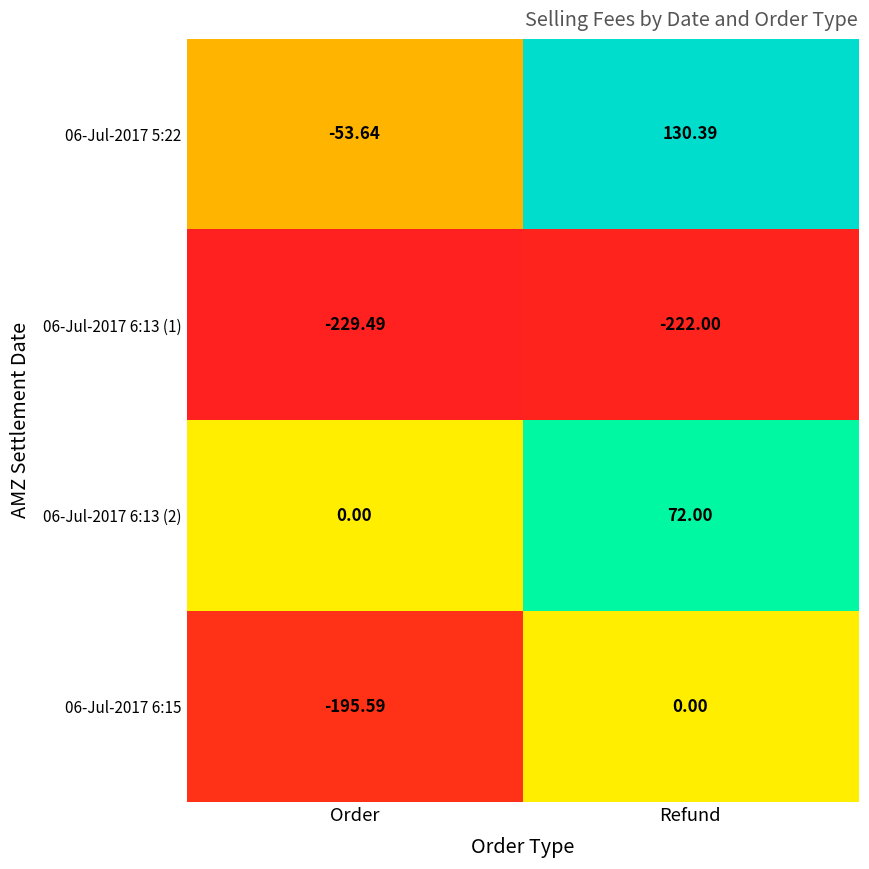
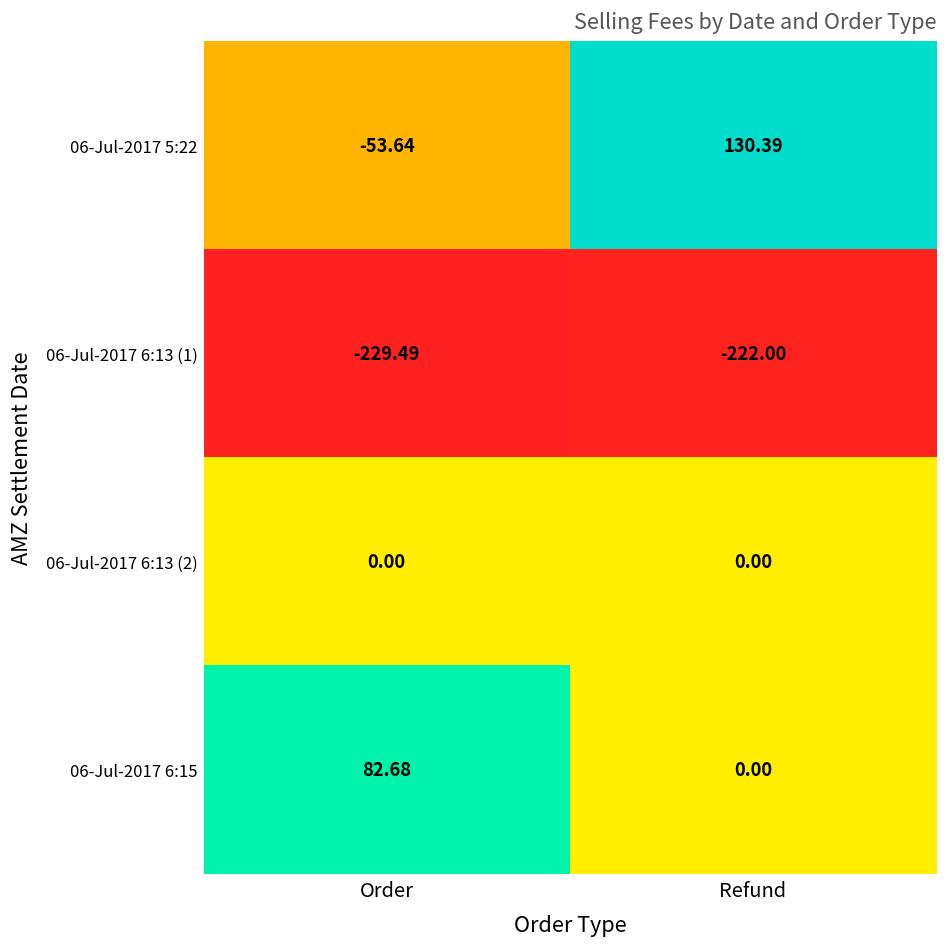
06-Jul-2017 6:13 (2), Refund: 72.00 -> 0.00
06-Jul-2017 6:15, Order: -195.59 -> 82.68
